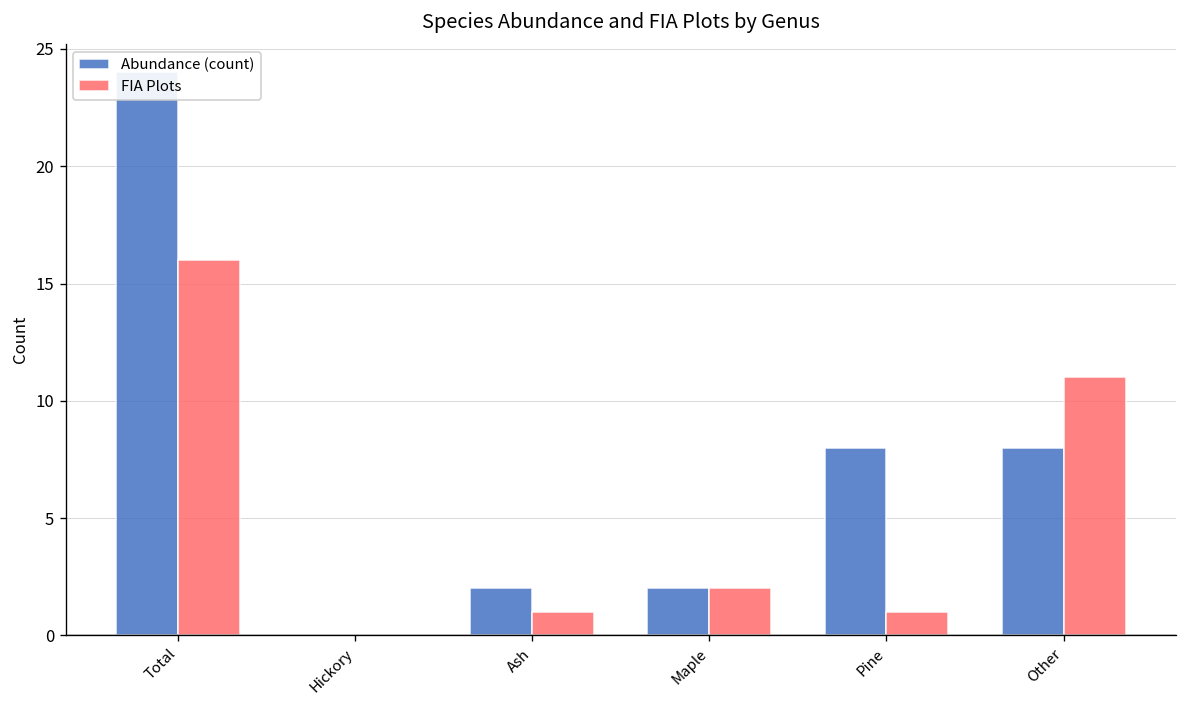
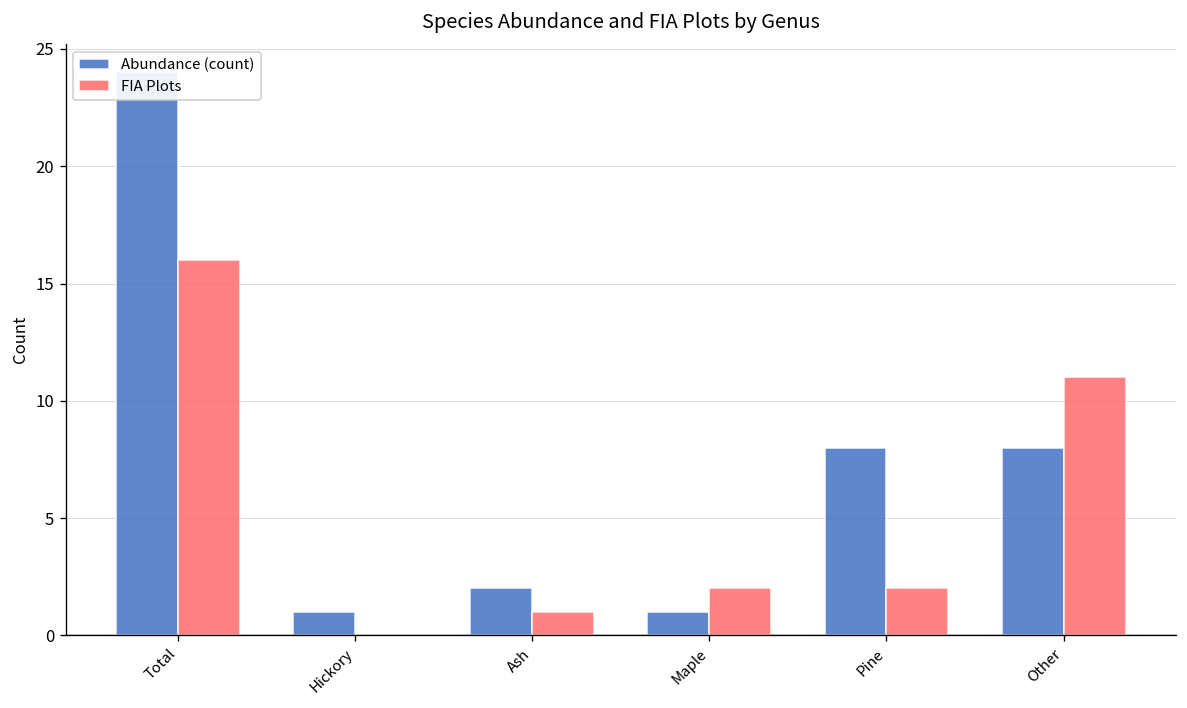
Abundance (count), Hickory: 0 -> 1
Abundance (count), Maple: 2 -> 1
FIA Plots, Pine: 1 -> 2
